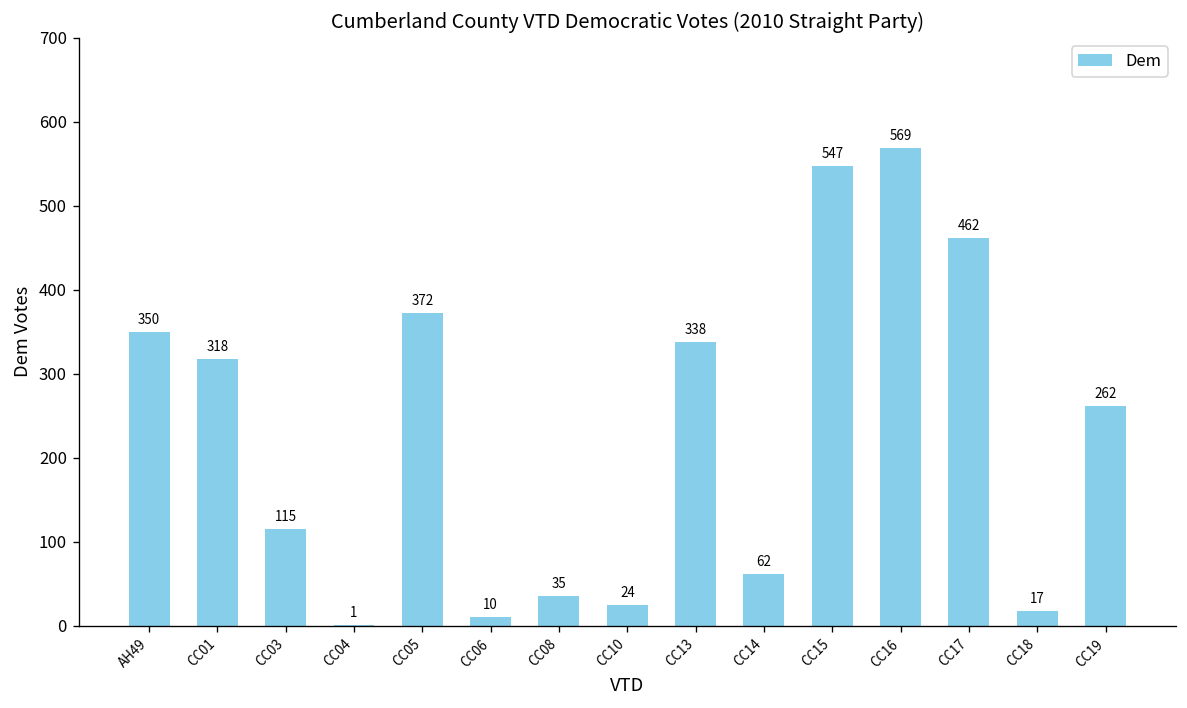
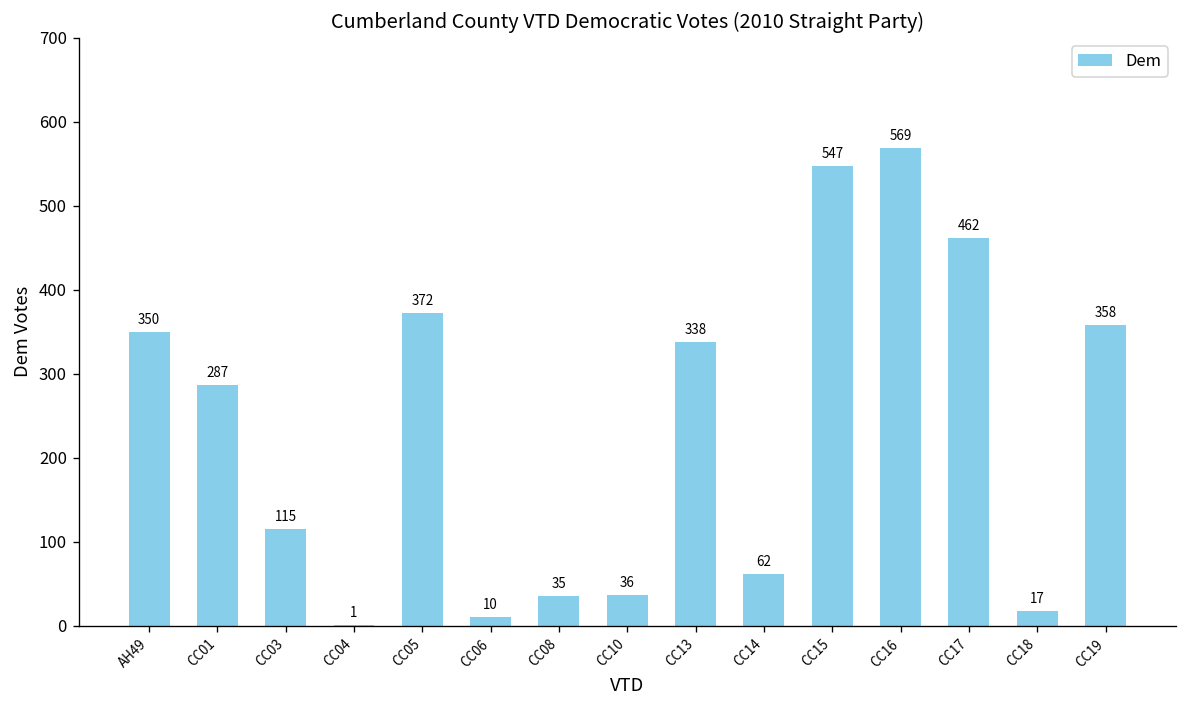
CC01: 318 -> 287
CC10: 24 -> 36
CC19: 262 -> 358
